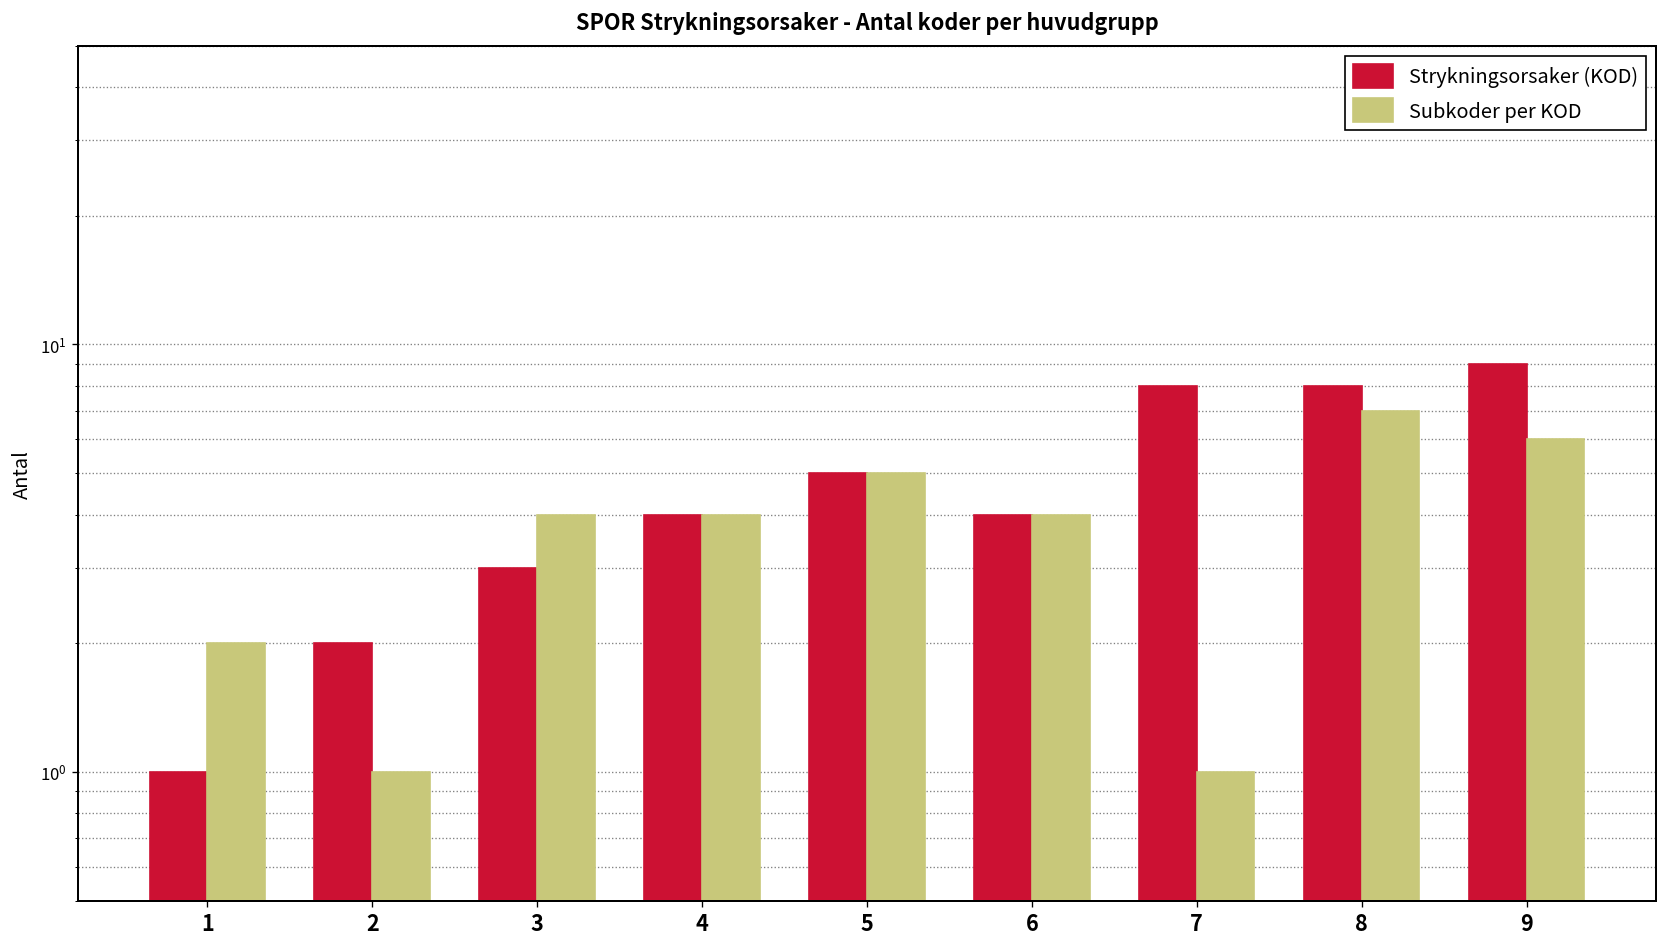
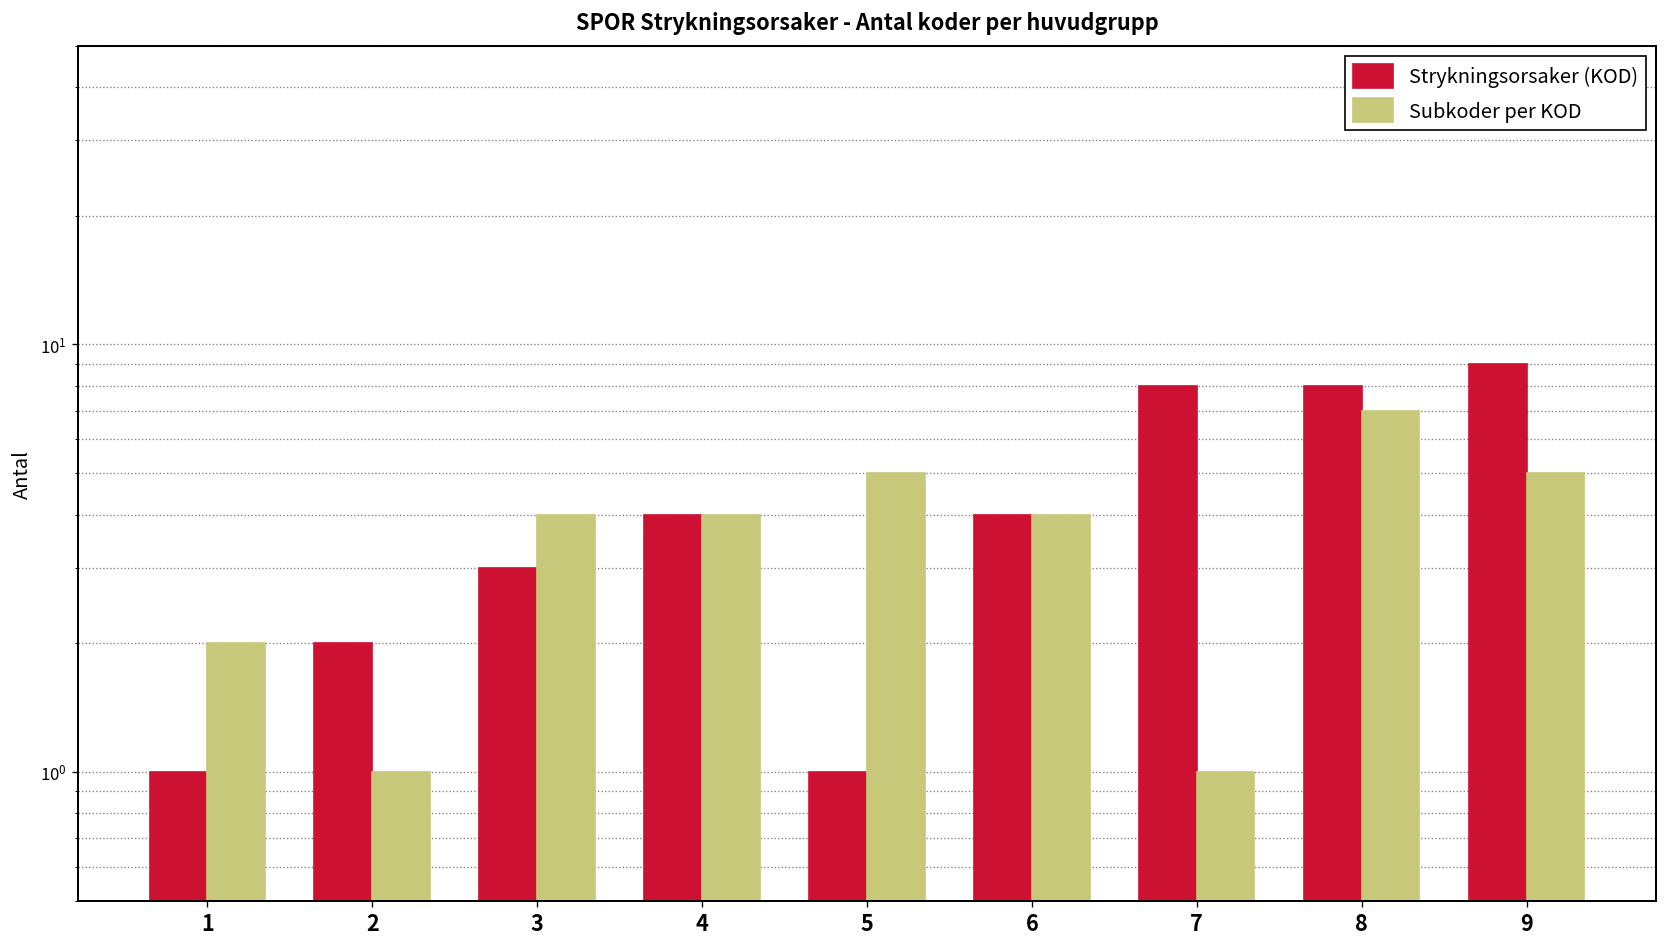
Strykningsorsaker (KOD), 5: 5 -> 1
Subkoder per KOD, 9: 6 -> 5
